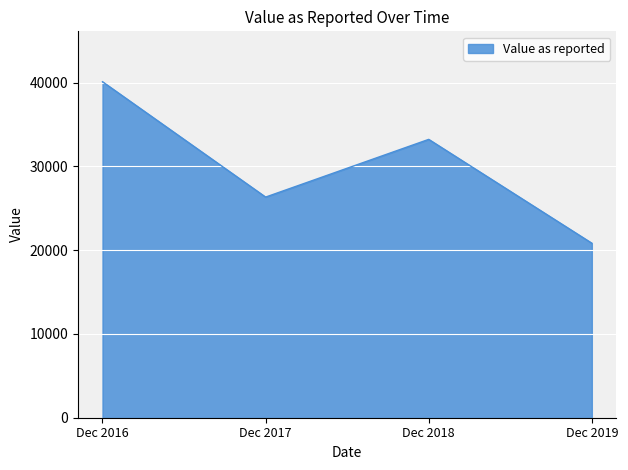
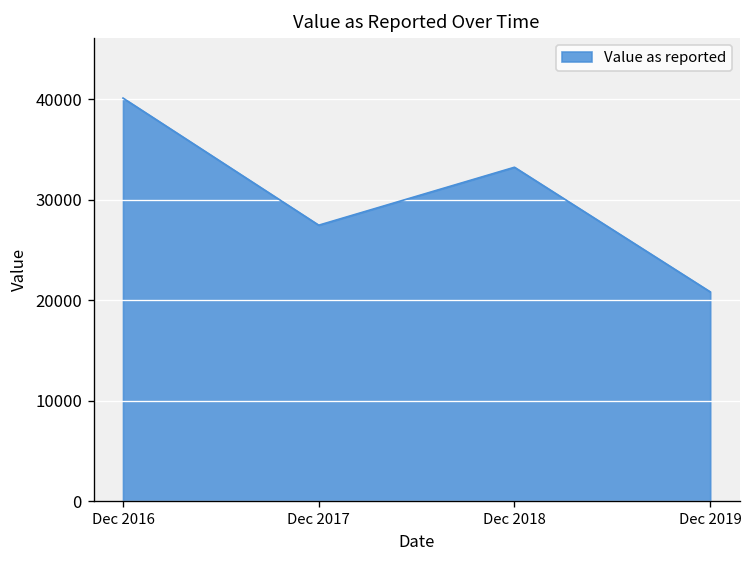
Dec 2017: 26000 -> 27000
